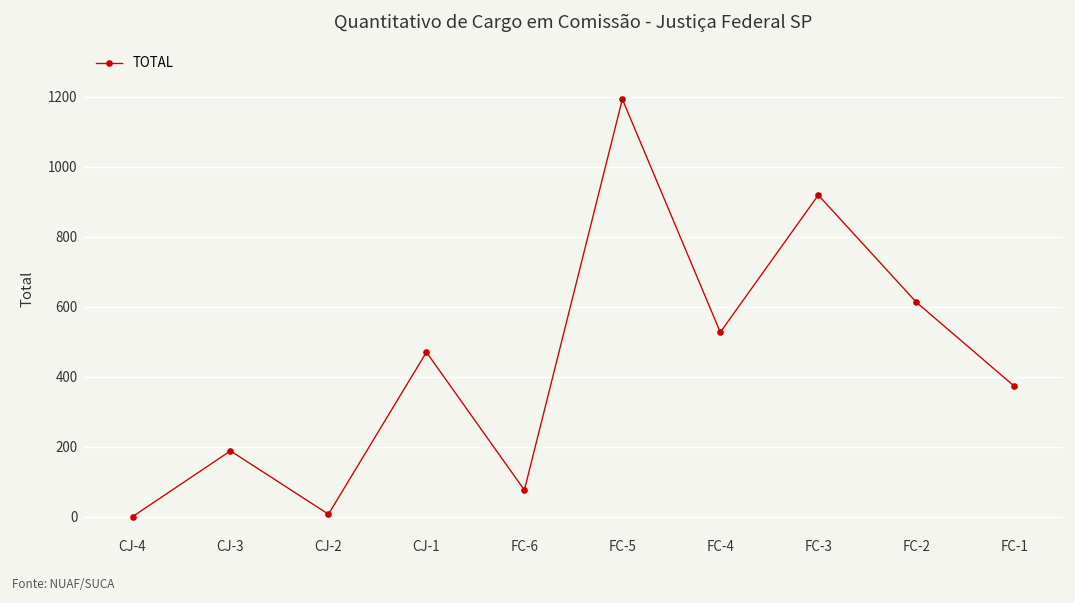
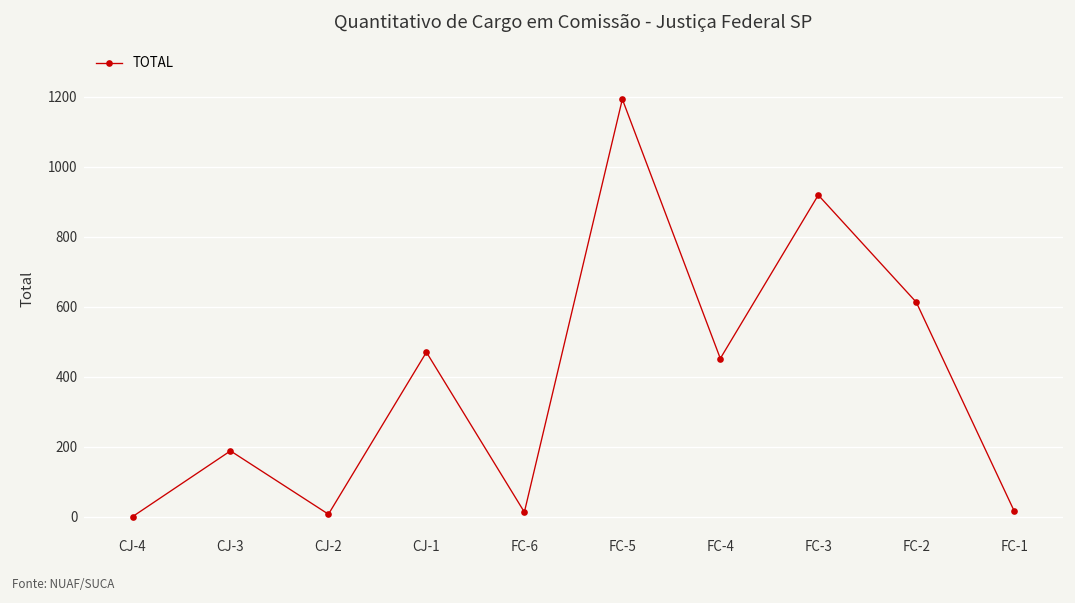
FC-6: 80 -> 10
FC-4: 530 -> 450
FC-1: 370 -> 20
